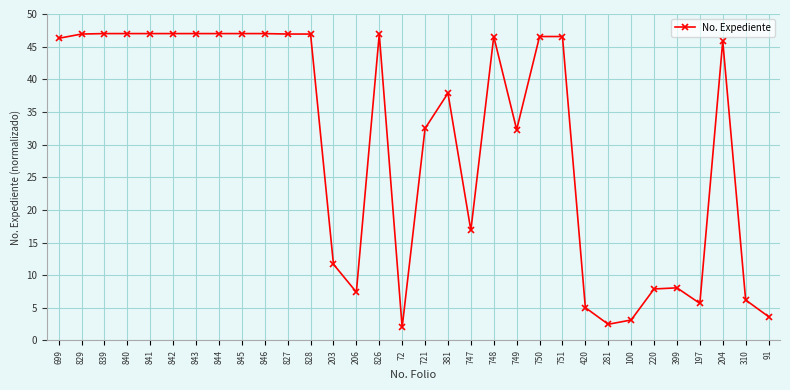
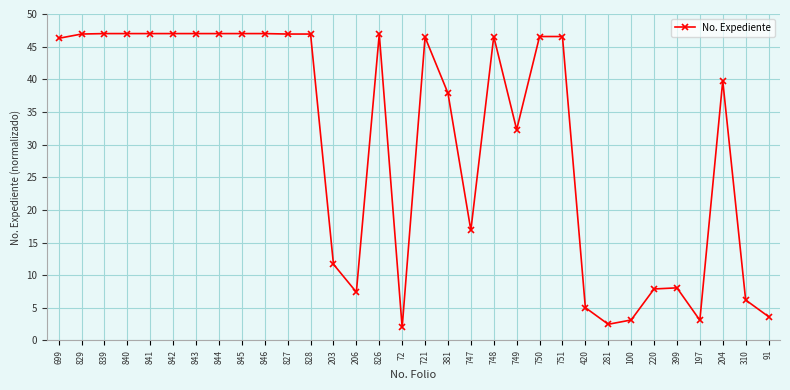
721: 32 -> 46
197: 6 -> 3
204: 46 -> 40
